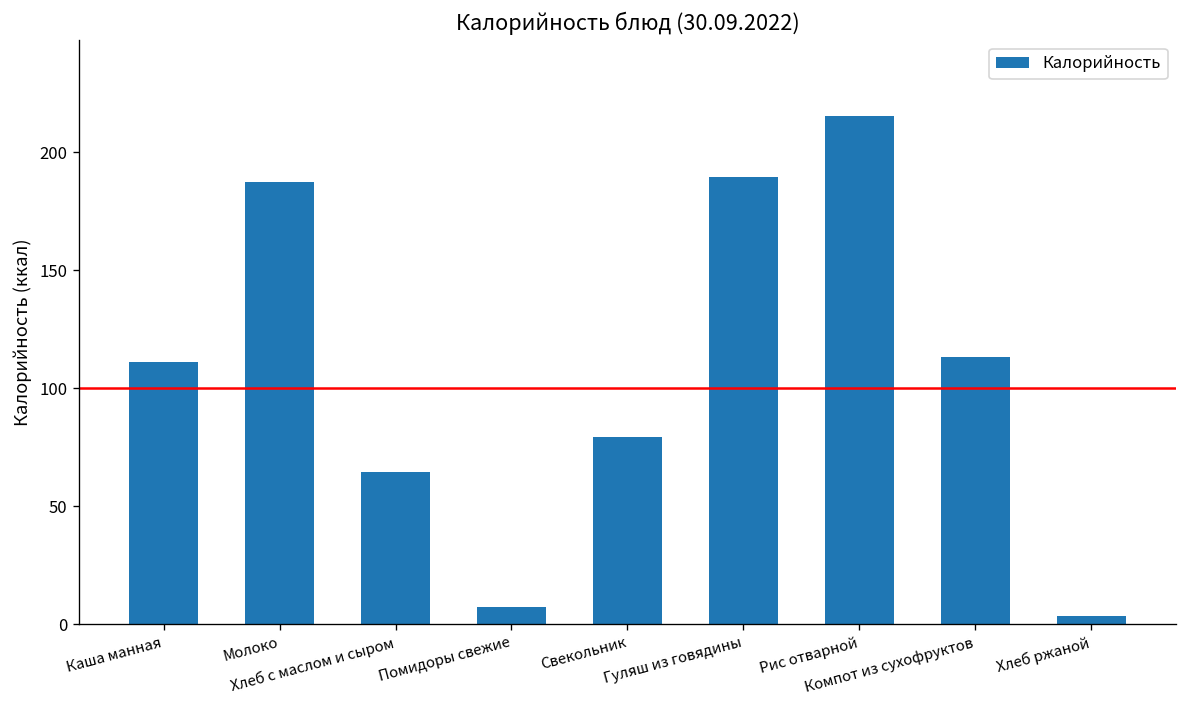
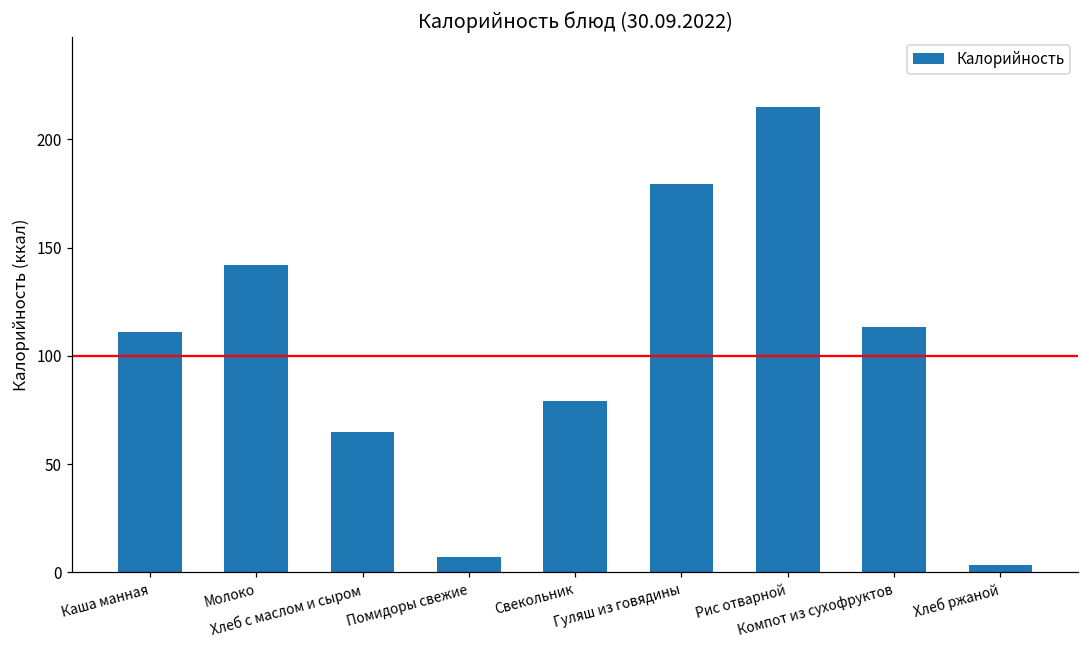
Молоко: 188 -> 142
Гуляш из говядины: 189 -> 180
